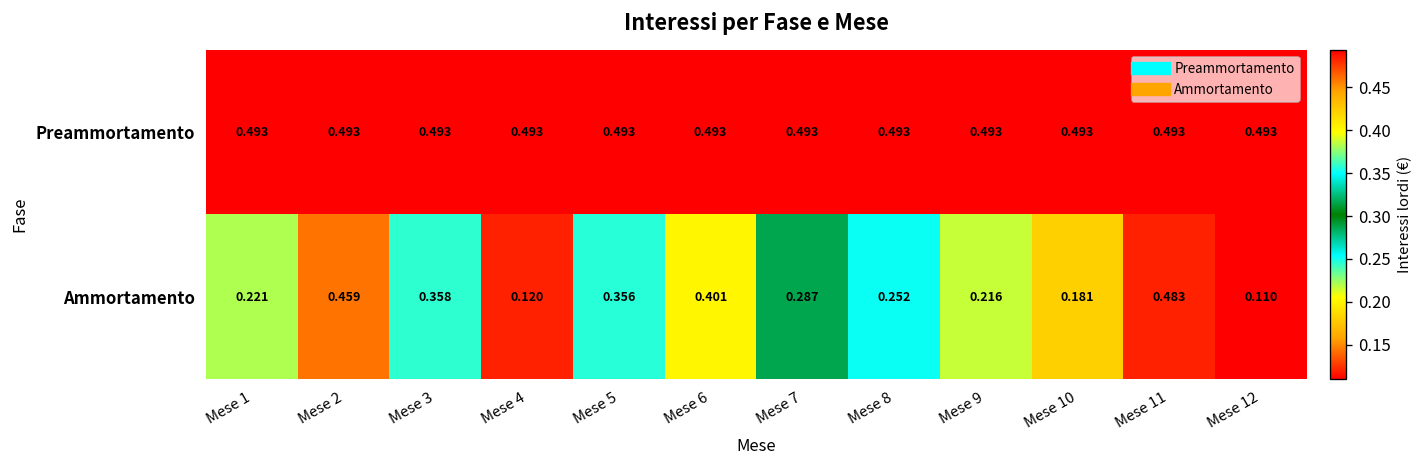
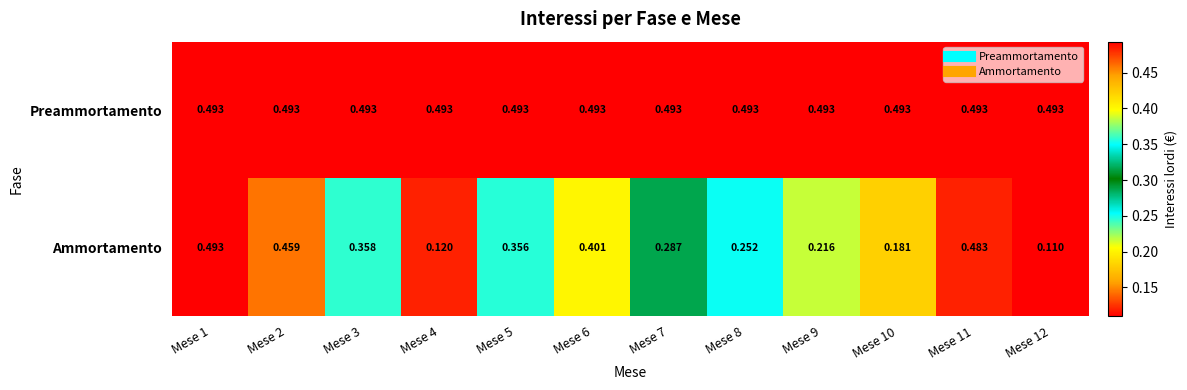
Ammortamento, Mese 1: 0.221 -> 0.493
